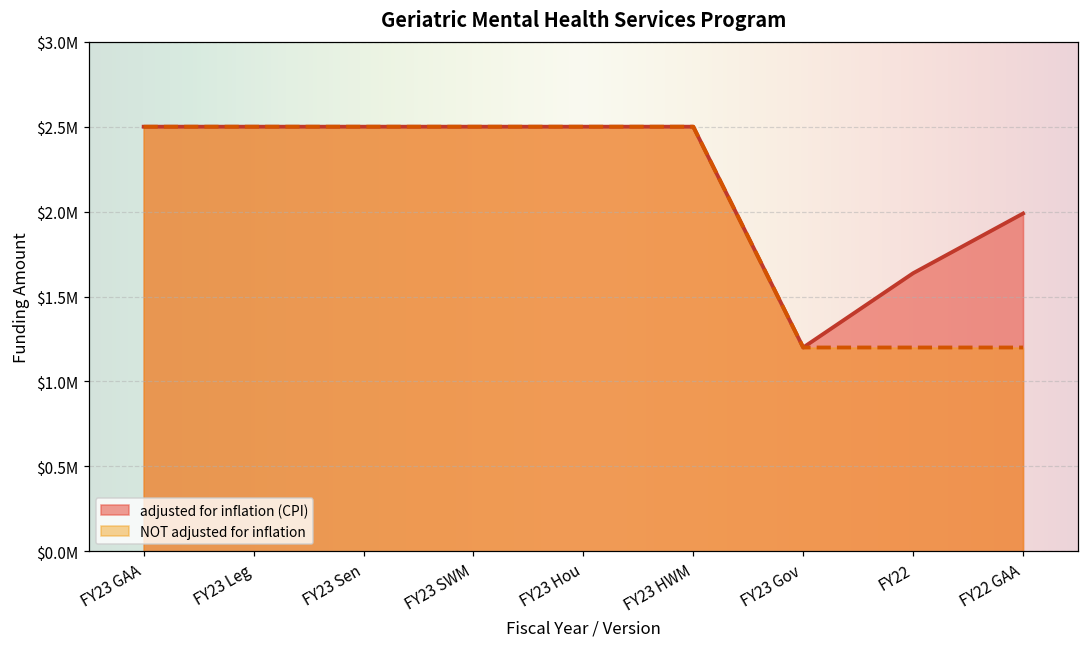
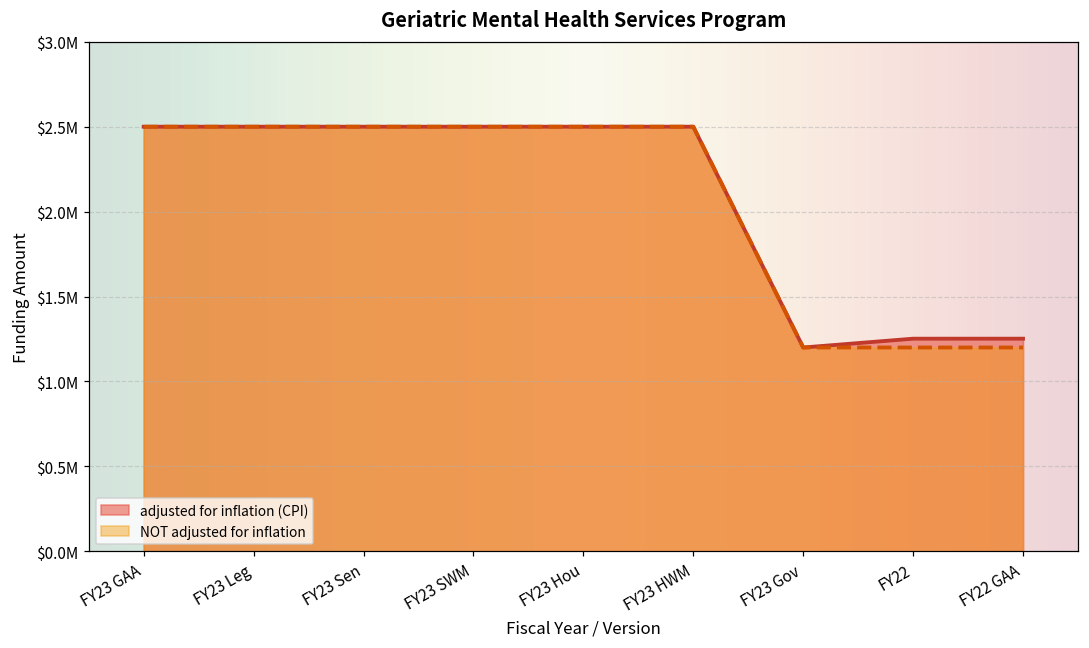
adjusted for inflation (CPI), FY22: $1640000 -> $1250000
adjusted for inflation (CPI), FY22 GAA: $1990000 -> $1250000
